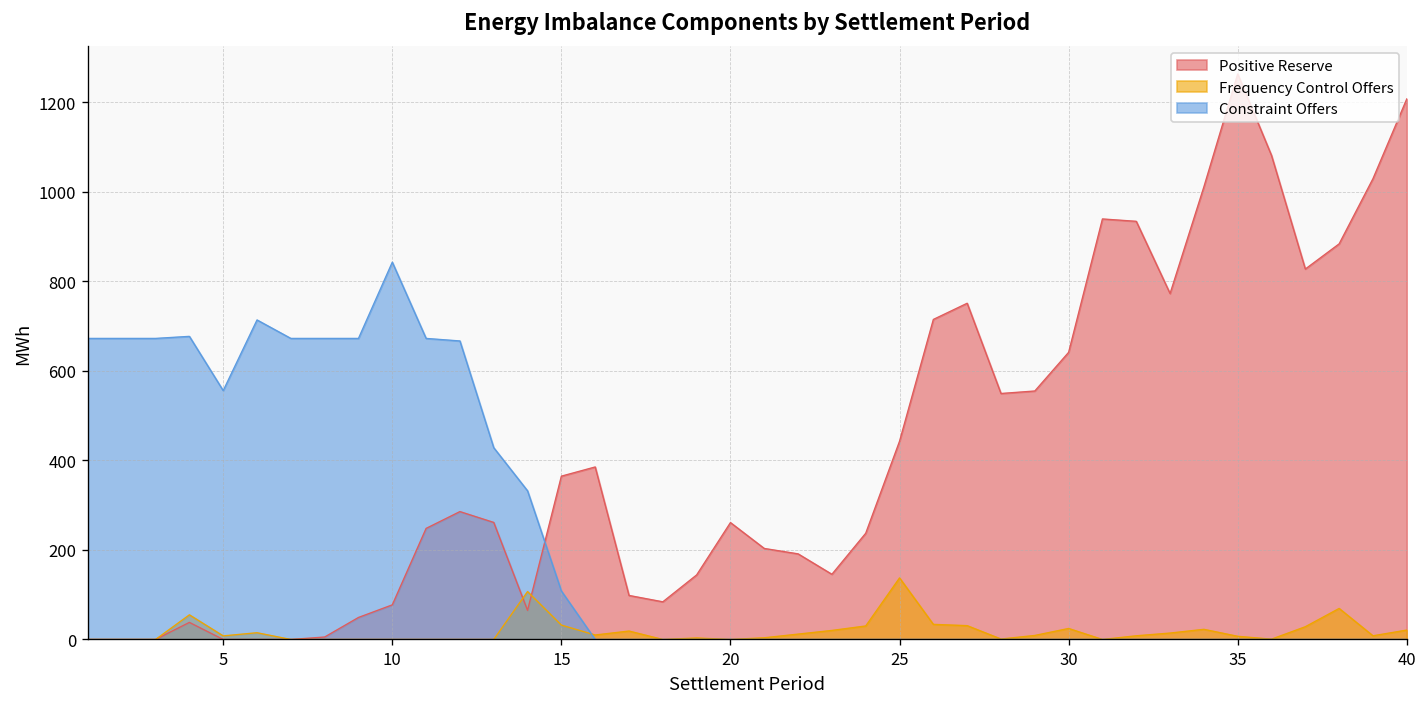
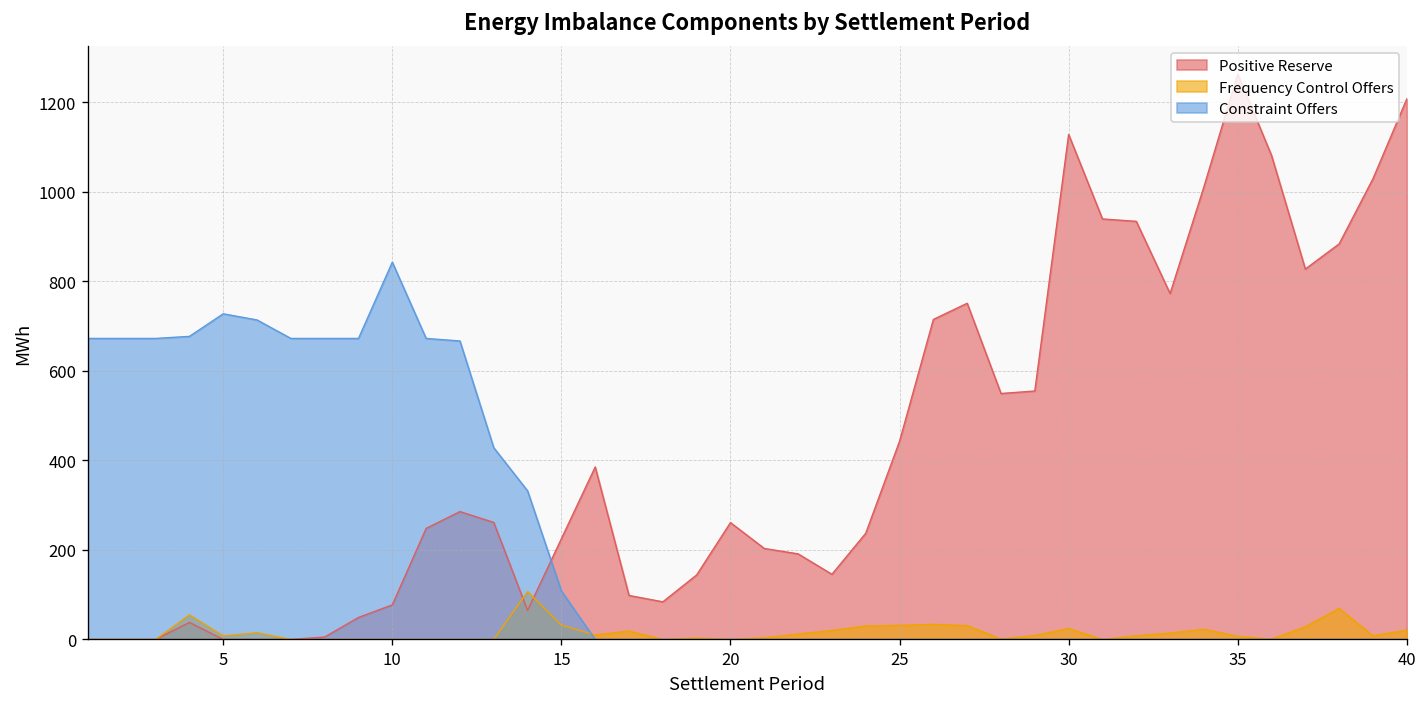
Constraint Offers, 5: 560 -> 730
Positive Reserve, 15: 360 -> 230
Frequency Control Offers, 25: 140 -> 30
Positive Reserve, 30: 640 -> 1130
